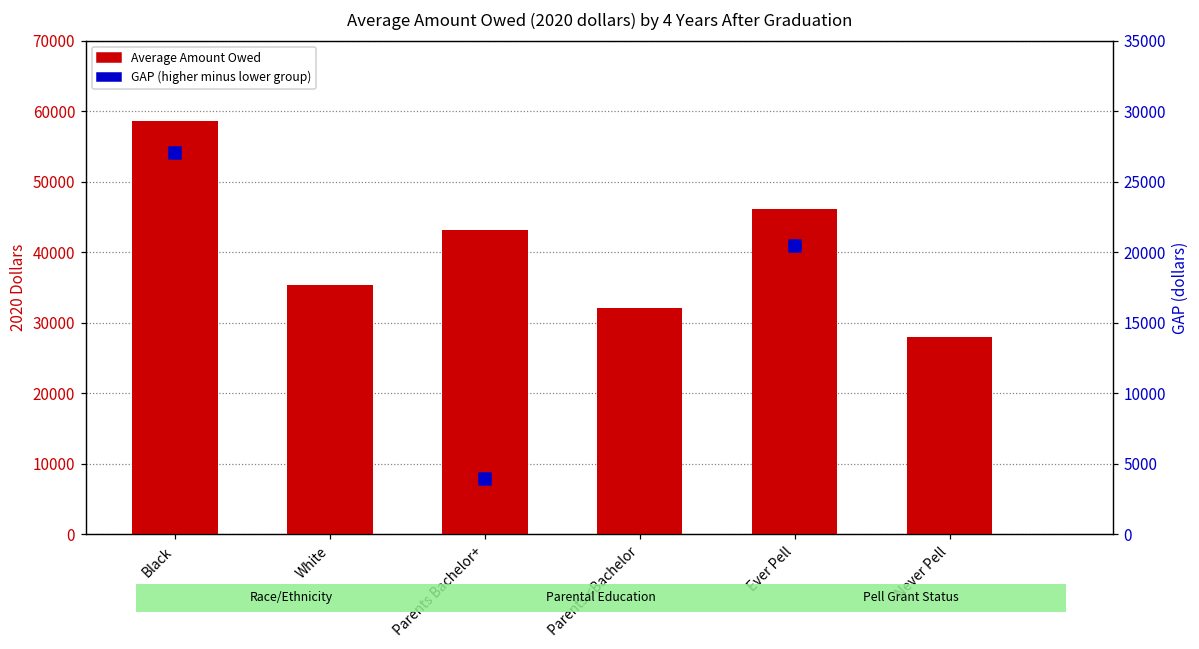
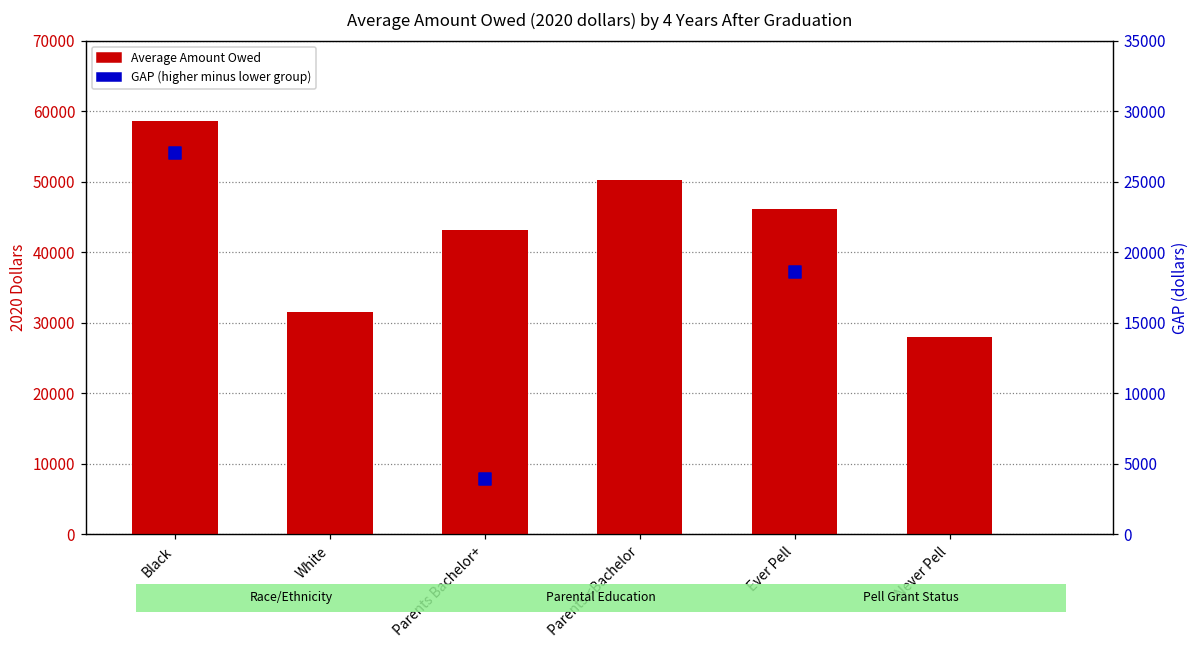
Average Amount Owed, White: 35000 -> 32000
Average Amount Owed, Parents <Bachelor: 32000 -> 50000
GAP (higher minus lower group), Ever Pell: 20400 -> 18600
